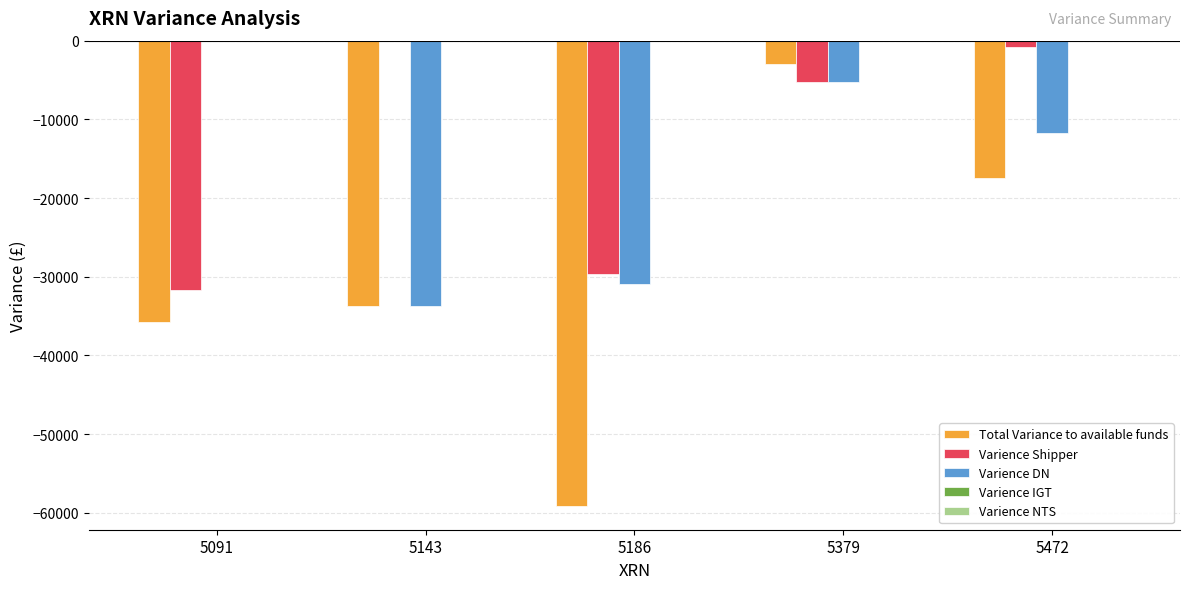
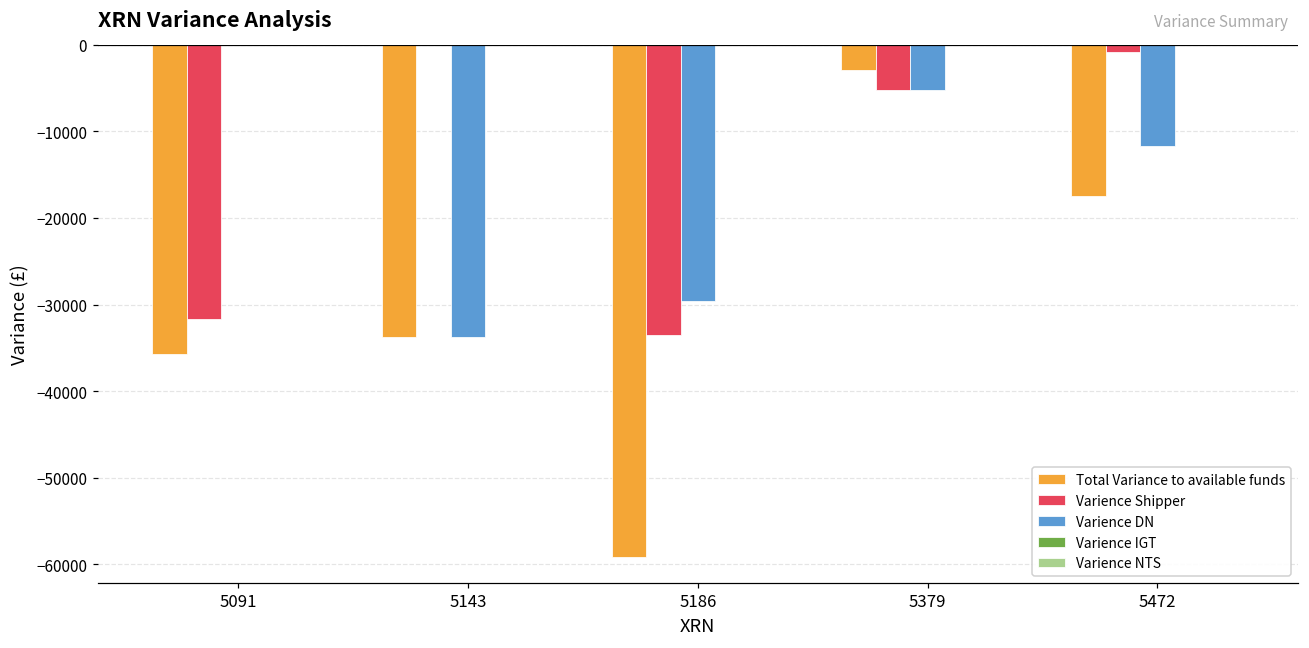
Varience Shipper, 5186: -30000 -> -34000
Varience DN, 5186: -31000 -> -30000
